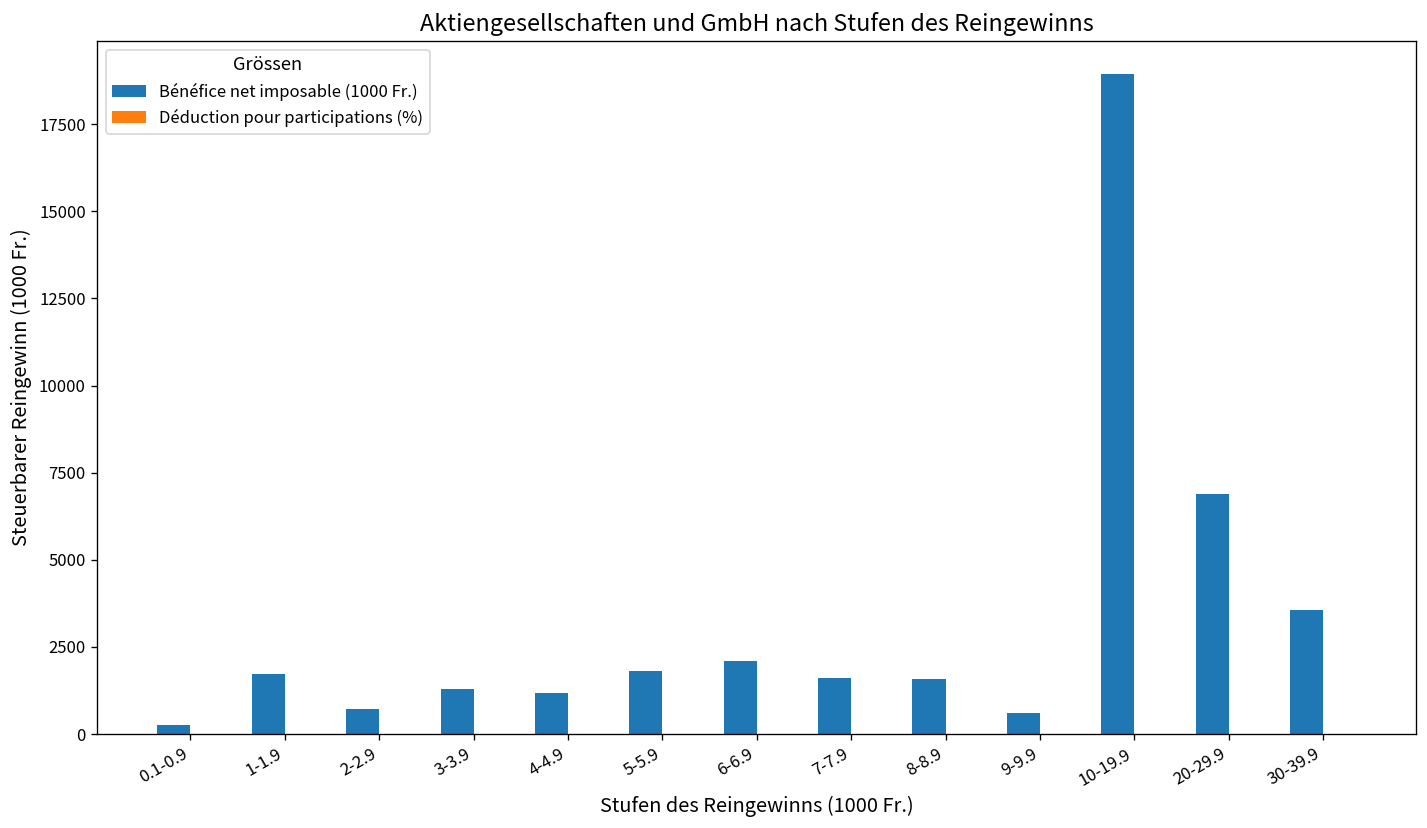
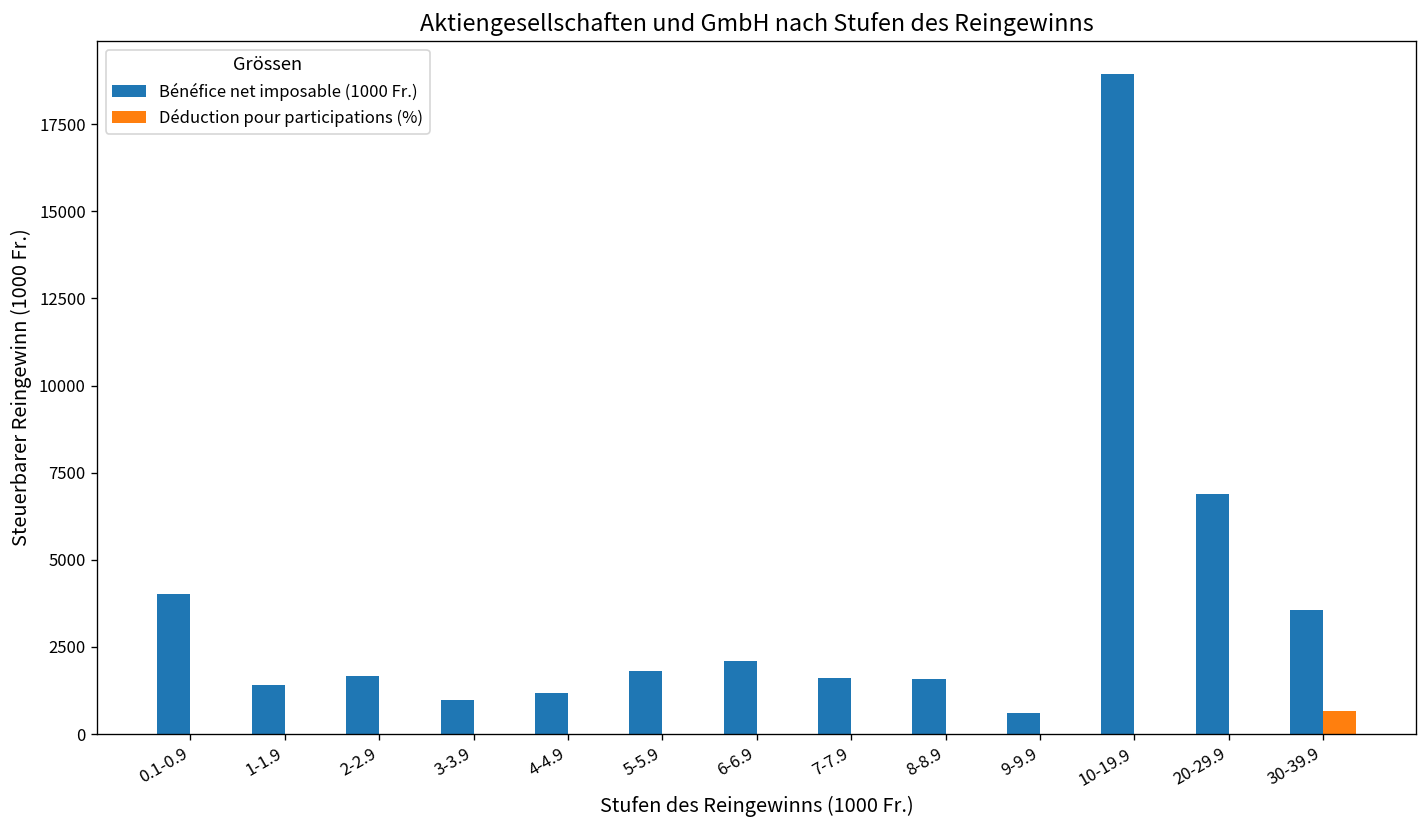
Bénéfice net imposable (1000 Fr.), 0.1-0.9: 300 -> 4000
Bénéfice net imposable (1000 Fr.), 1-1.9: 1700 -> 1400
Bénéfice net imposable (1000 Fr.), 2-2.9: 700 -> 1700
Bénéfice net imposable (1000 Fr.), 3-3.9: 1300 -> 1000
Déduction pour participations (%), 30-39.9: 0 -> 700
